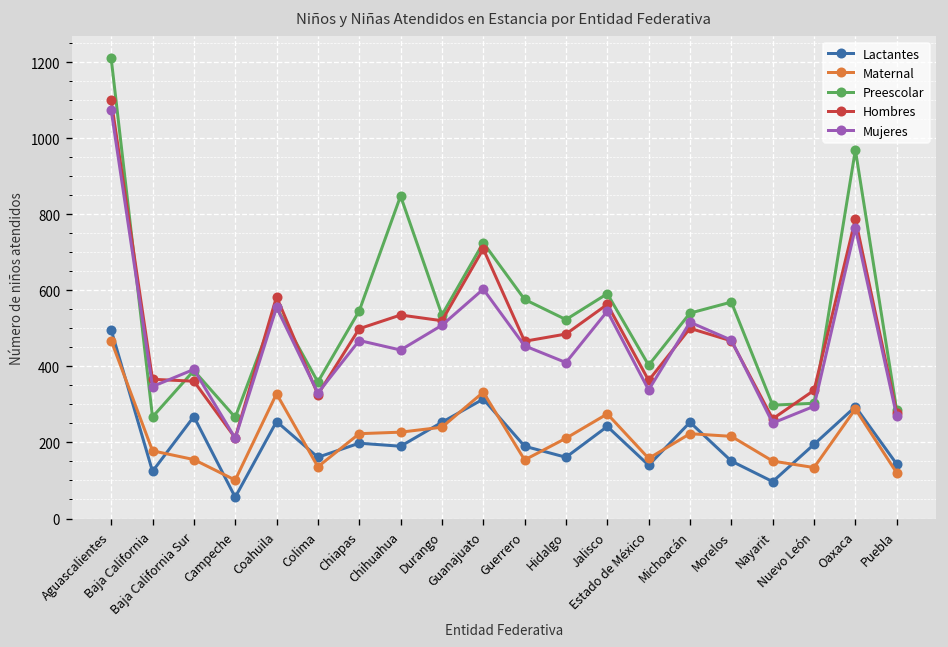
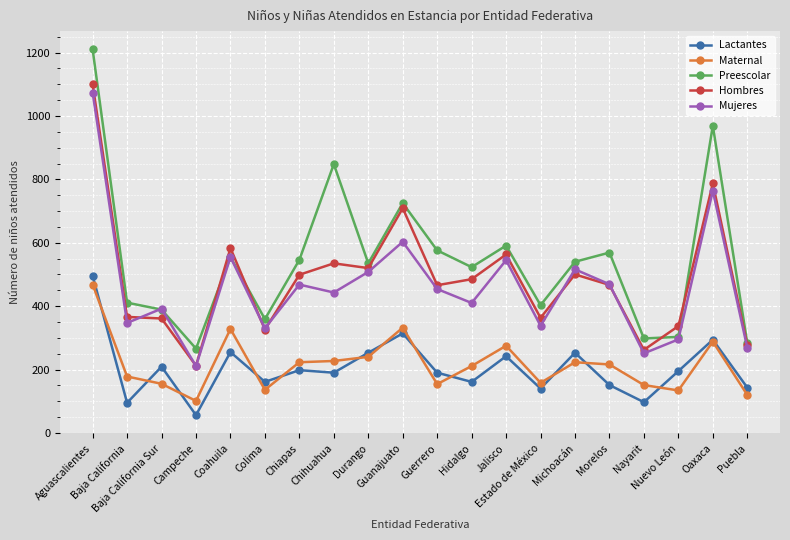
Lactantes, Baja California: 120 -> 100
Preescolar, Baja California: 270 -> 410
Lactantes, Baja California Sur: 270 -> 210
